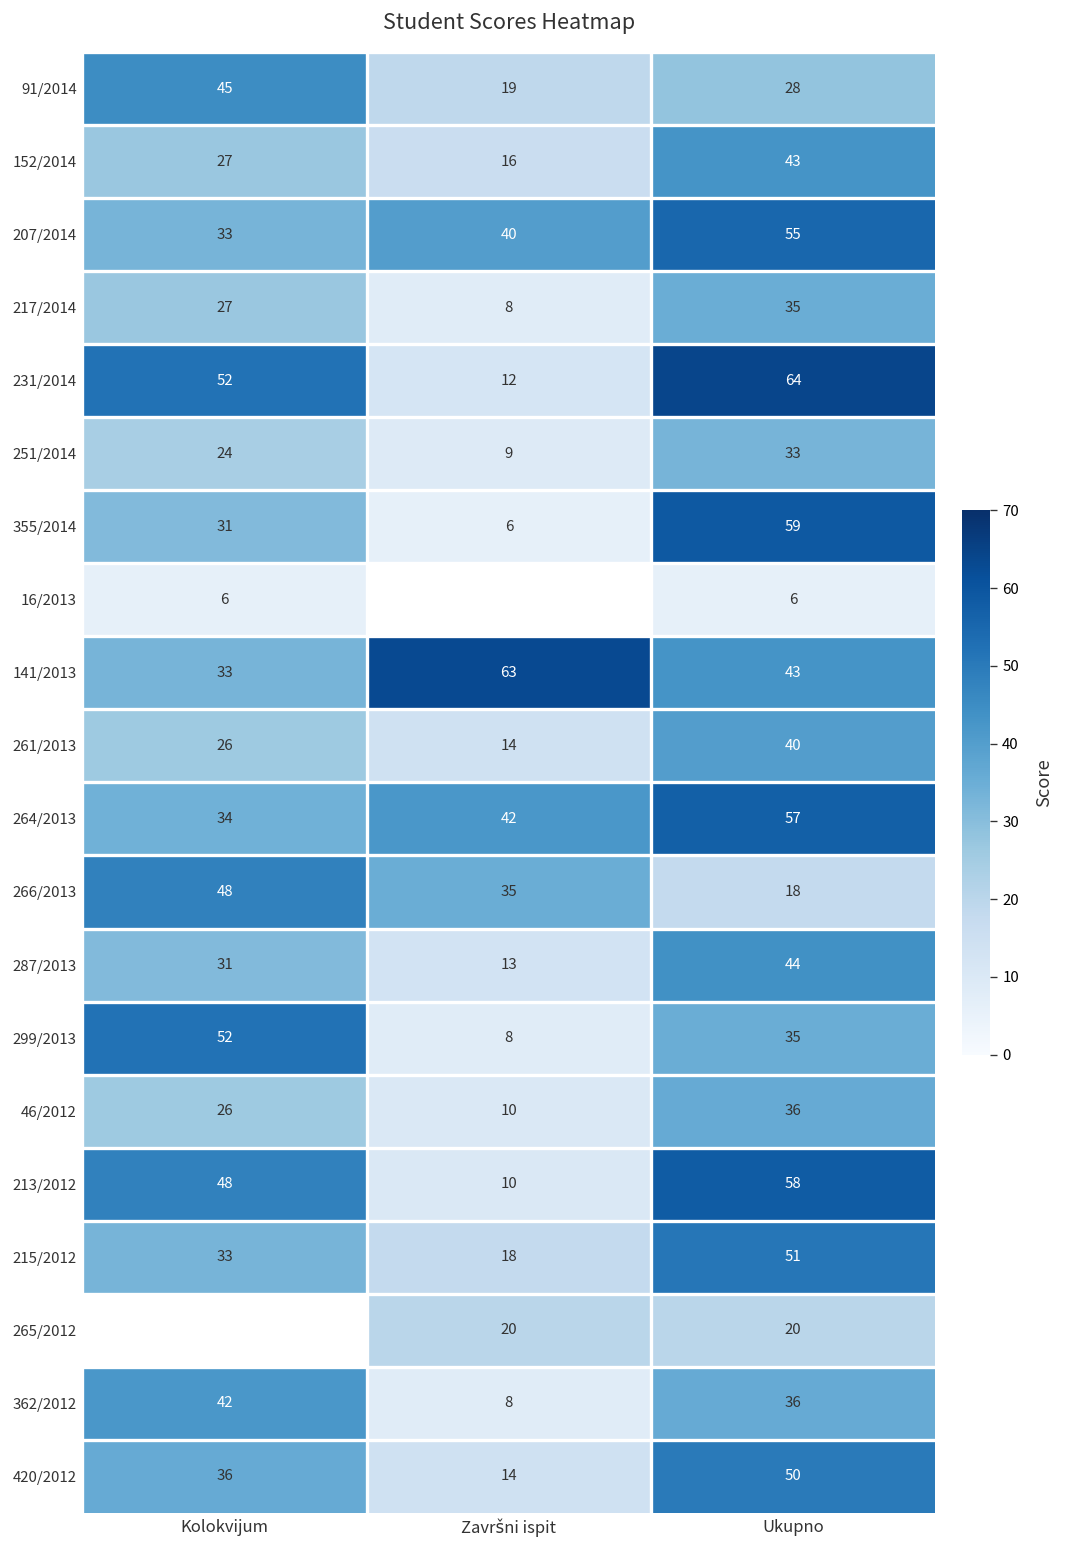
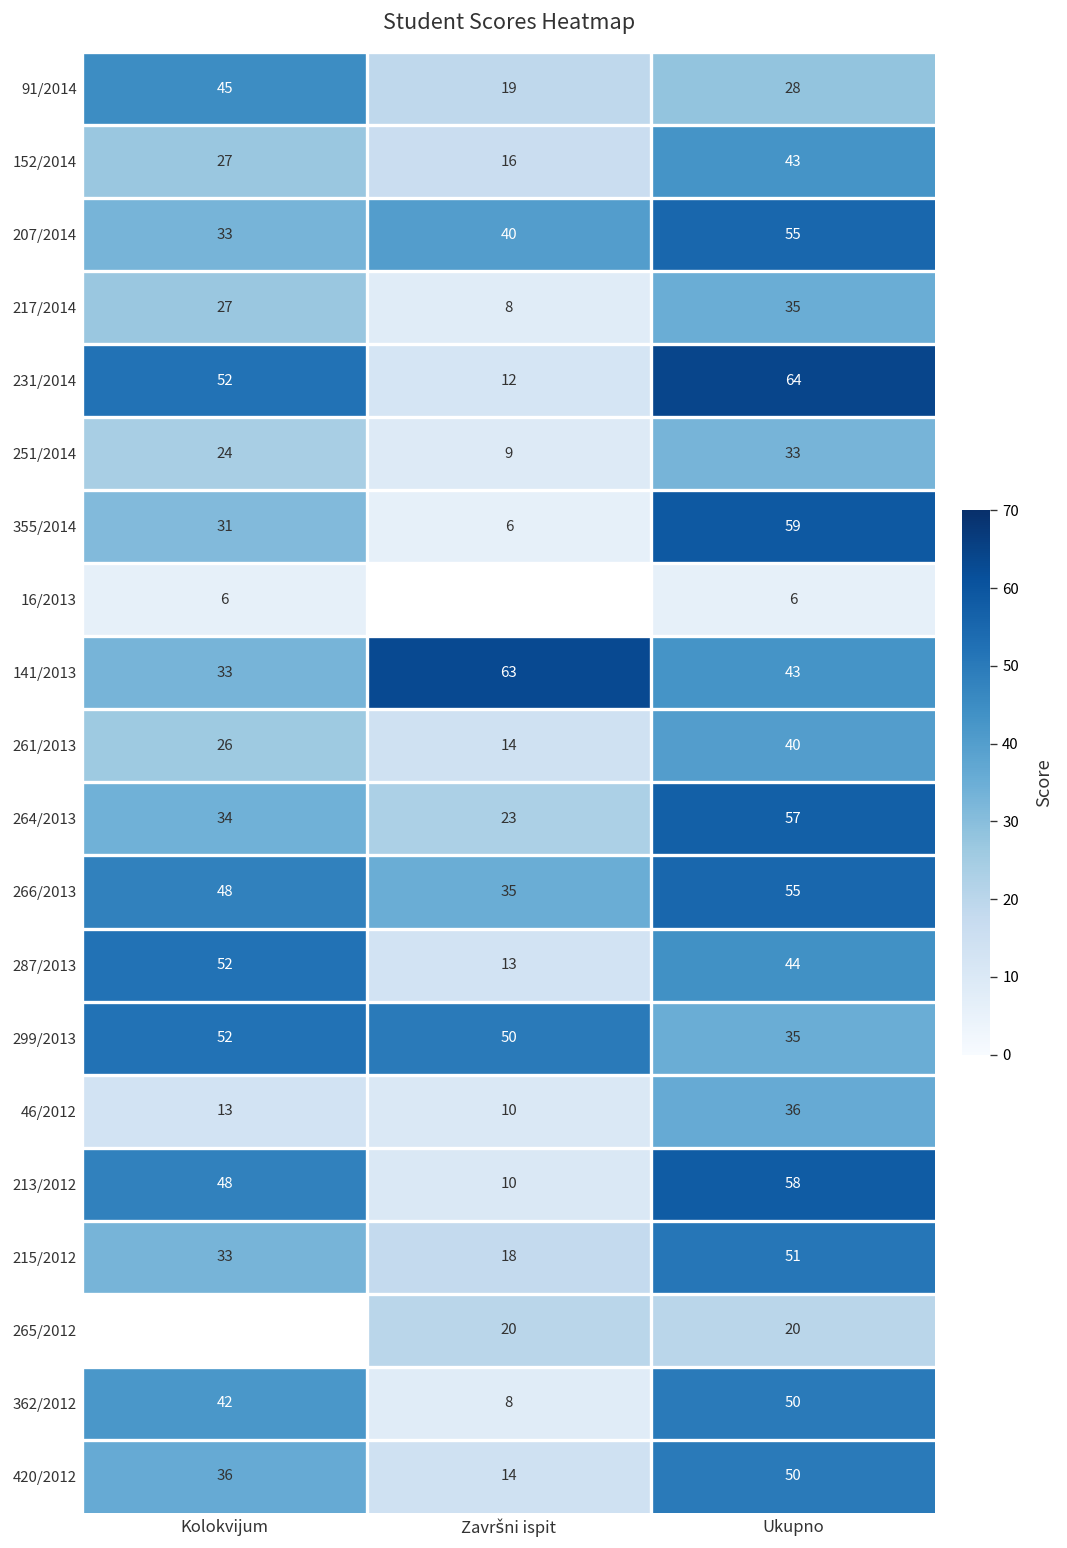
264/2013, Završni ispit: 42 -> 23
266/2013, Ukupno: 18 -> 55
287/2013, Kolokvijum: 31 -> 52
299/2013, Završni ispit: 8 -> 50
46/2012, Kolokvijum: 26 -> 13
362/2012, Ukupno: 36 -> 50
